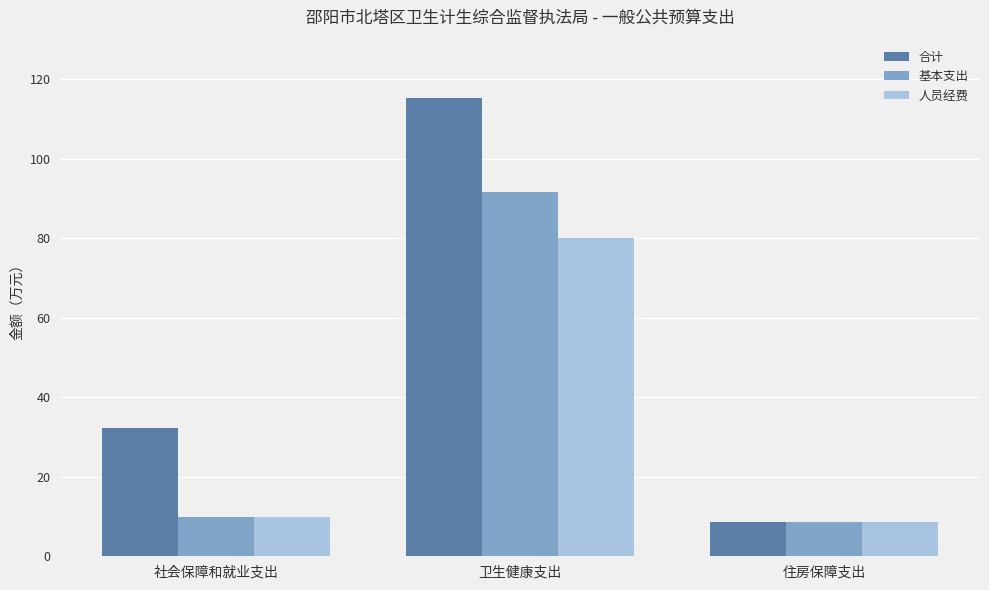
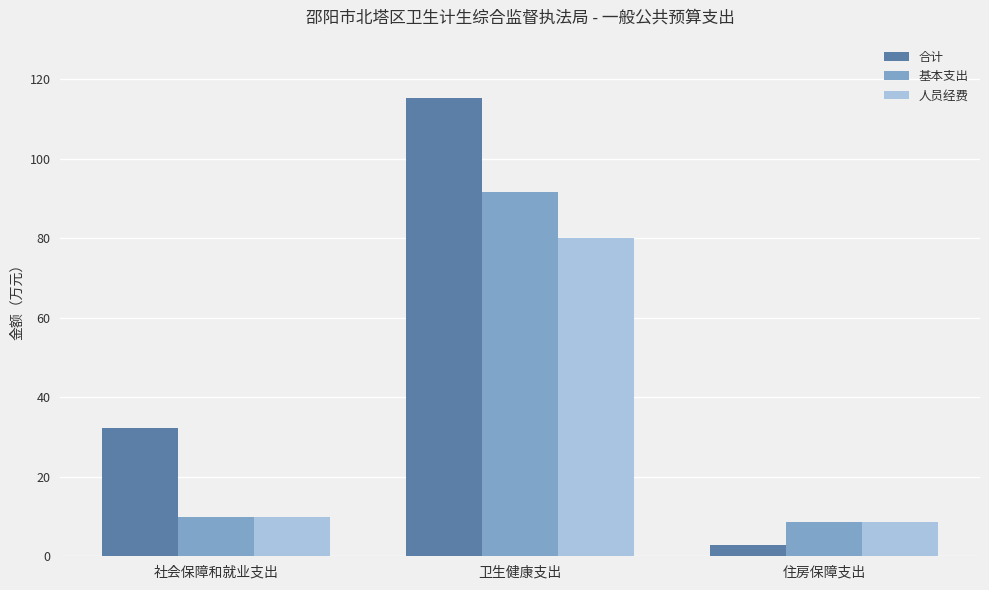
合计, 住房保障支出: 9 -> 3
